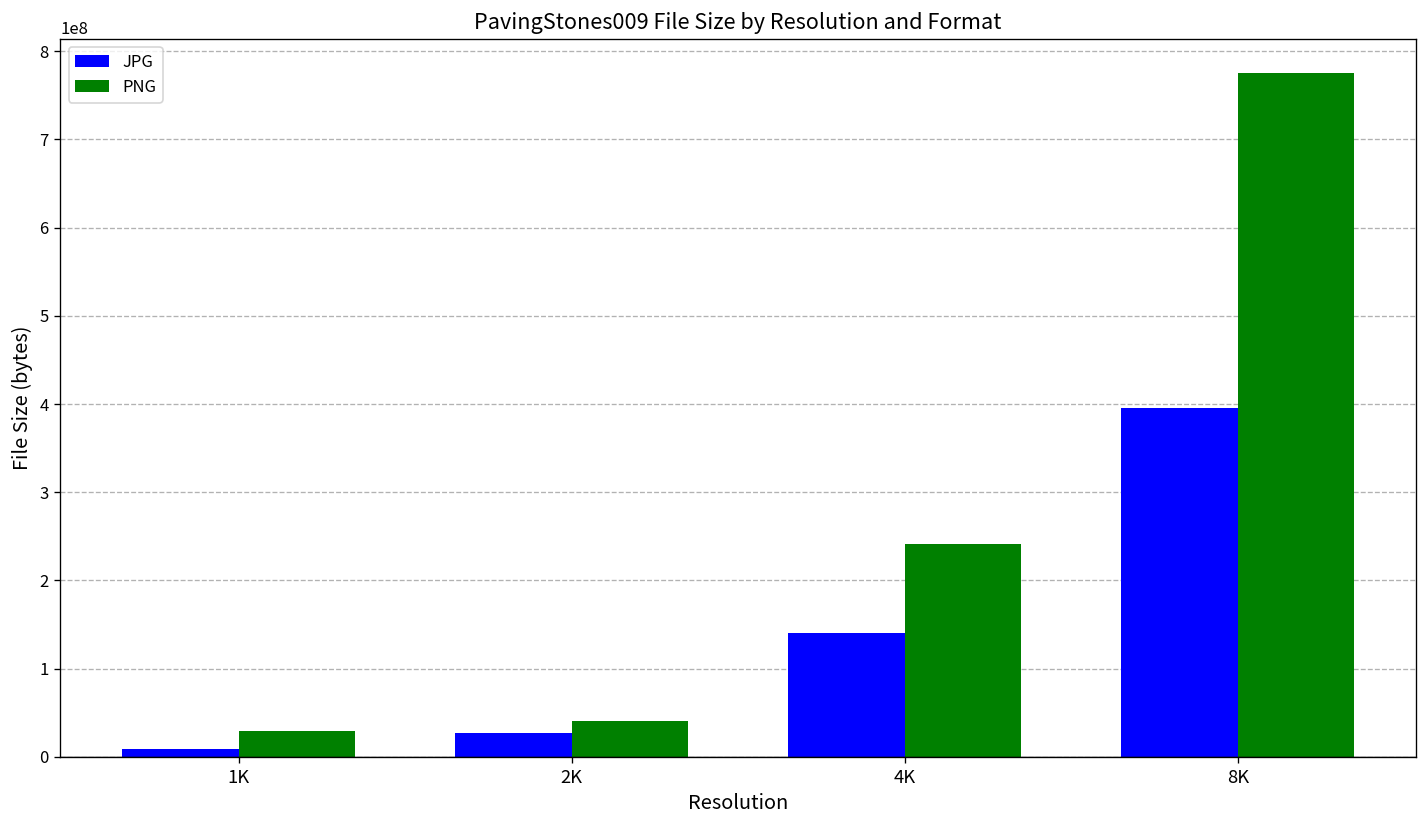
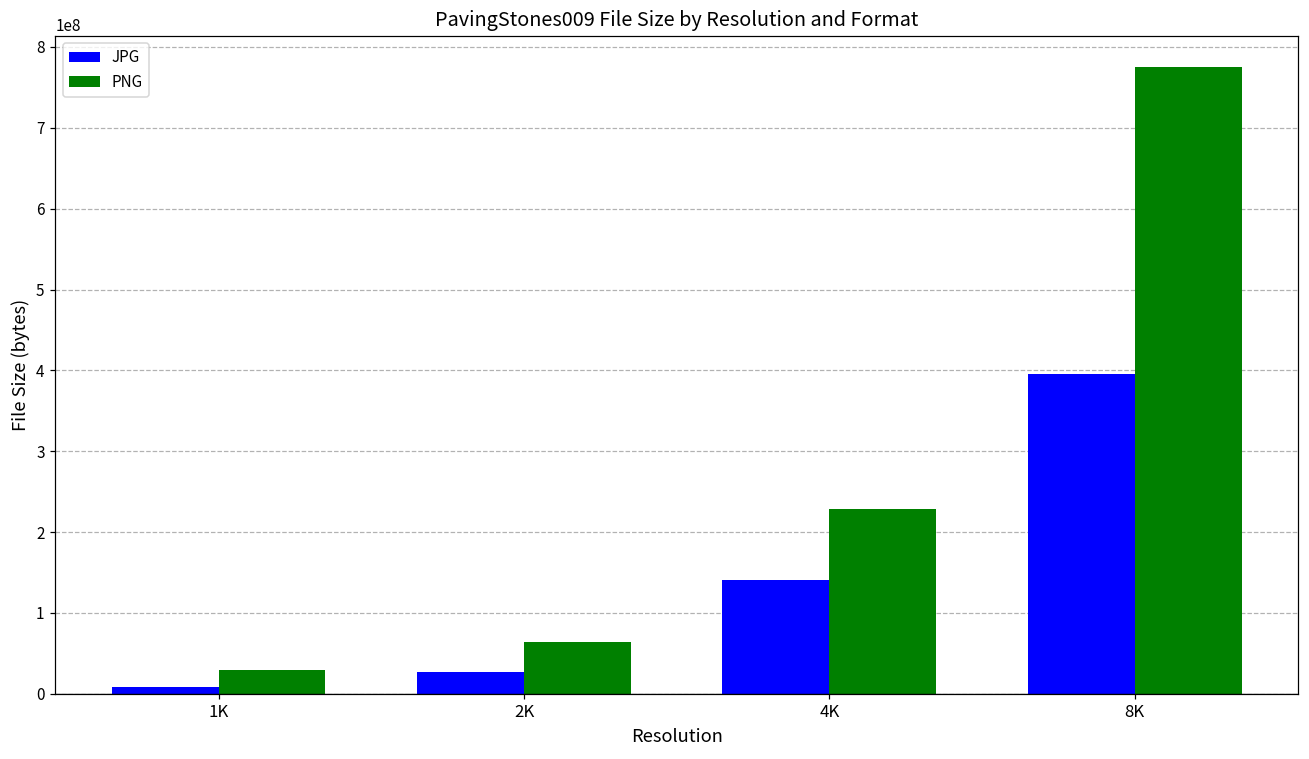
PNG, 2K: 40000000 -> 60000000
PNG, 4K: 240000000 -> 230000000
